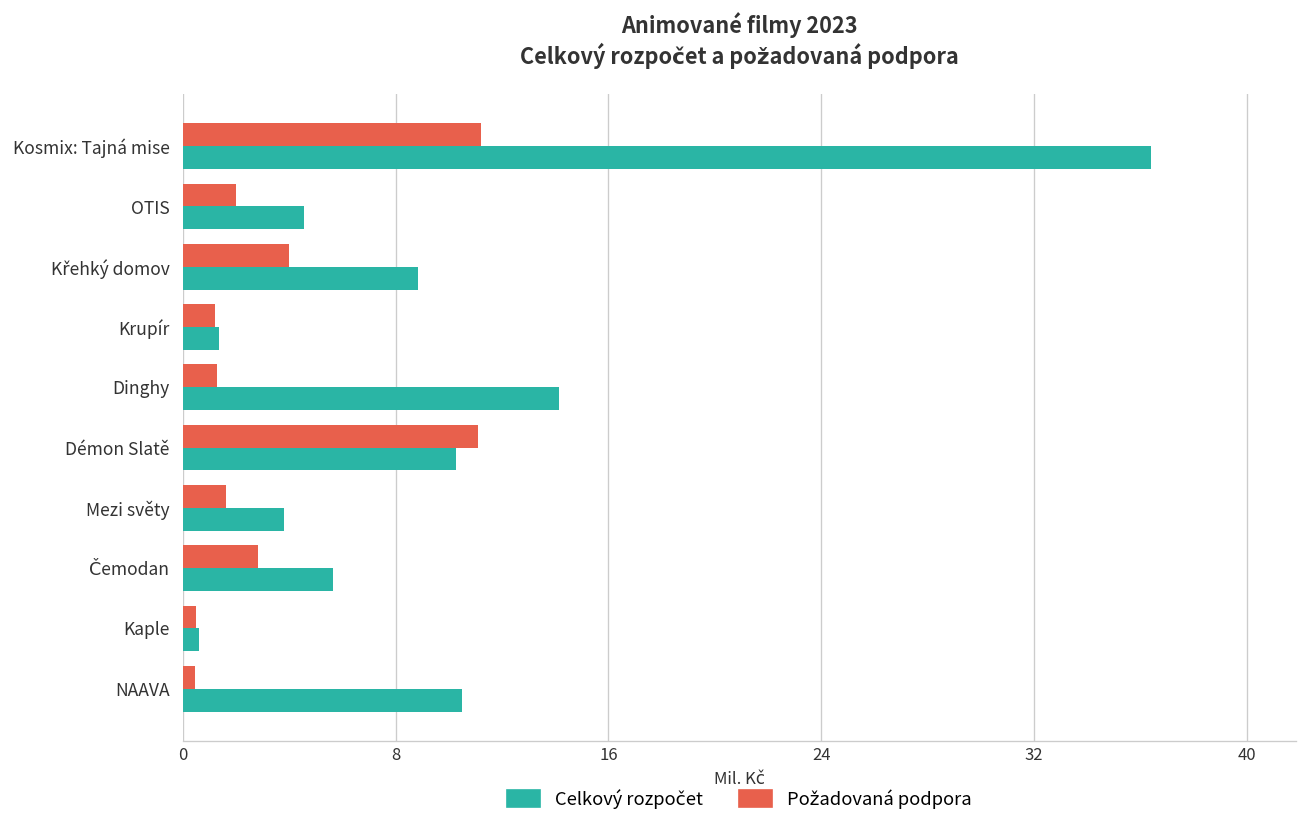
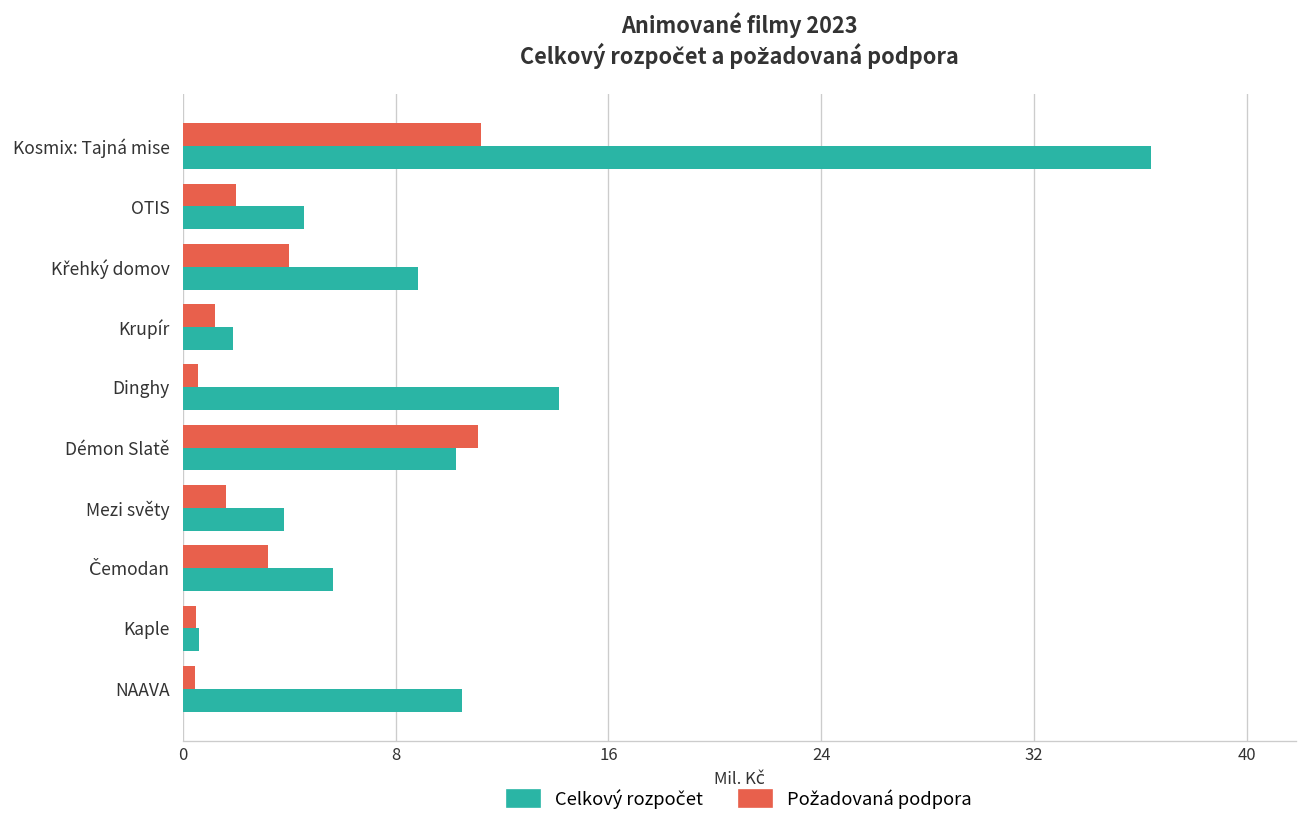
Celkový rozpočet, Krupír: 1.4 -> 1.9
Požadovaná podpora, Dinghy: 1.3 -> 0.6
Požadovaná podpora, Čemodan: 2.8 -> 3.2
